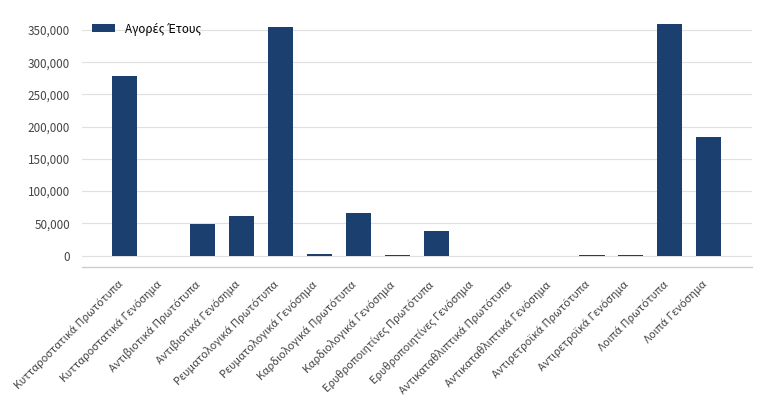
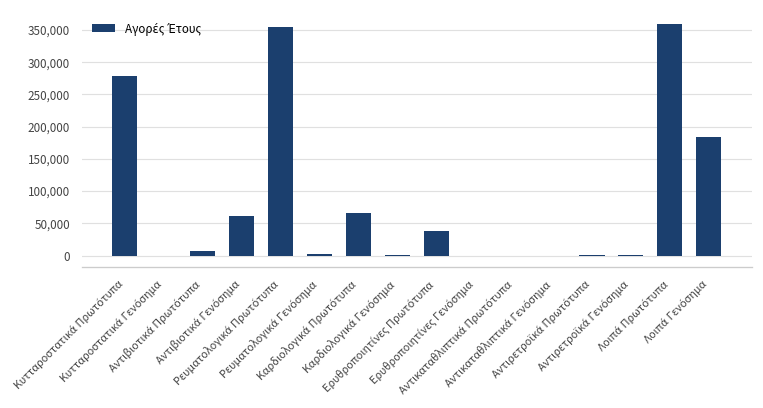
Αντιβιοτικά Πρωτότυπα: 50,000 -> 10,000
